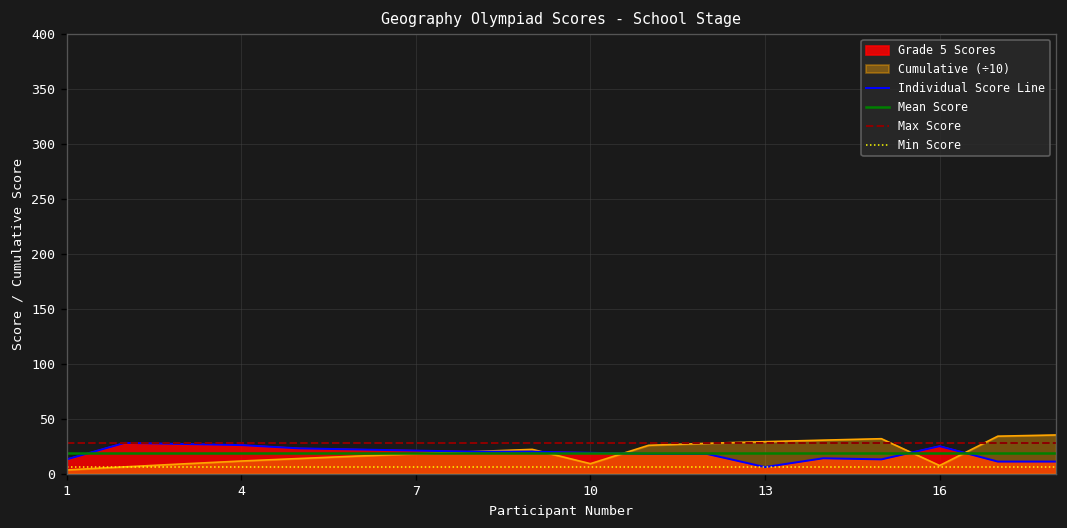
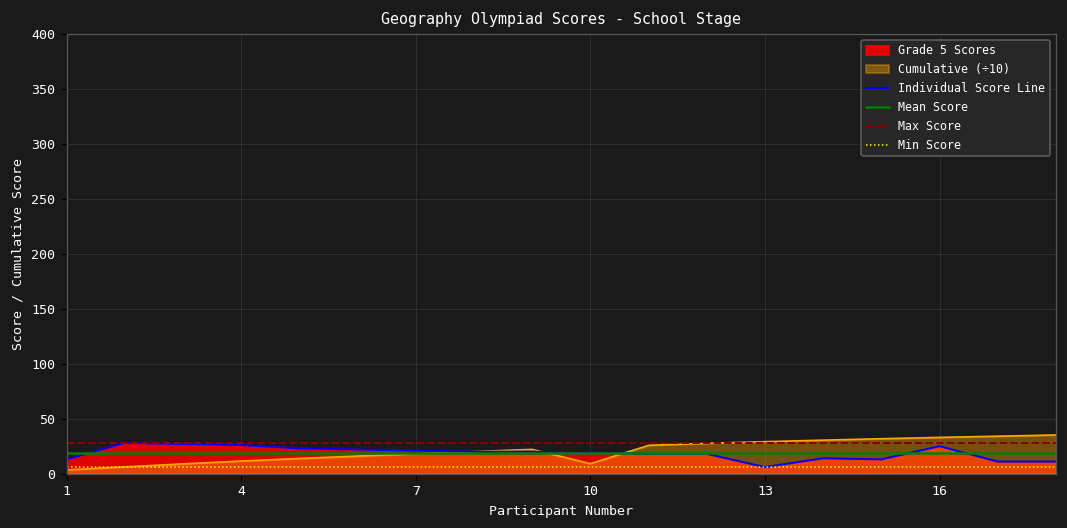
Cumulative (÷10), 16: 10 -> 30
